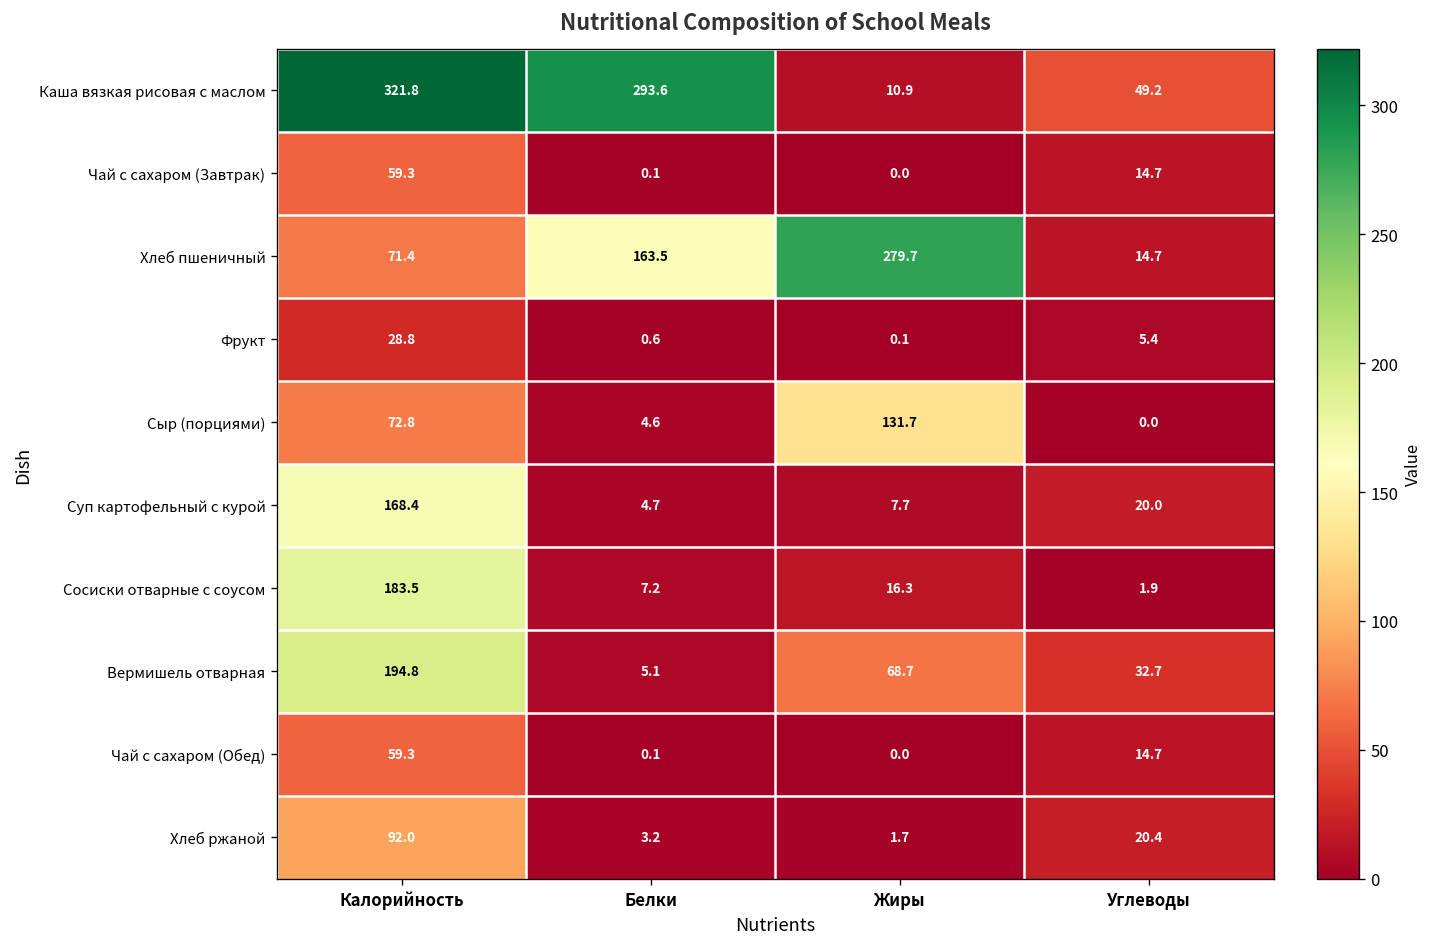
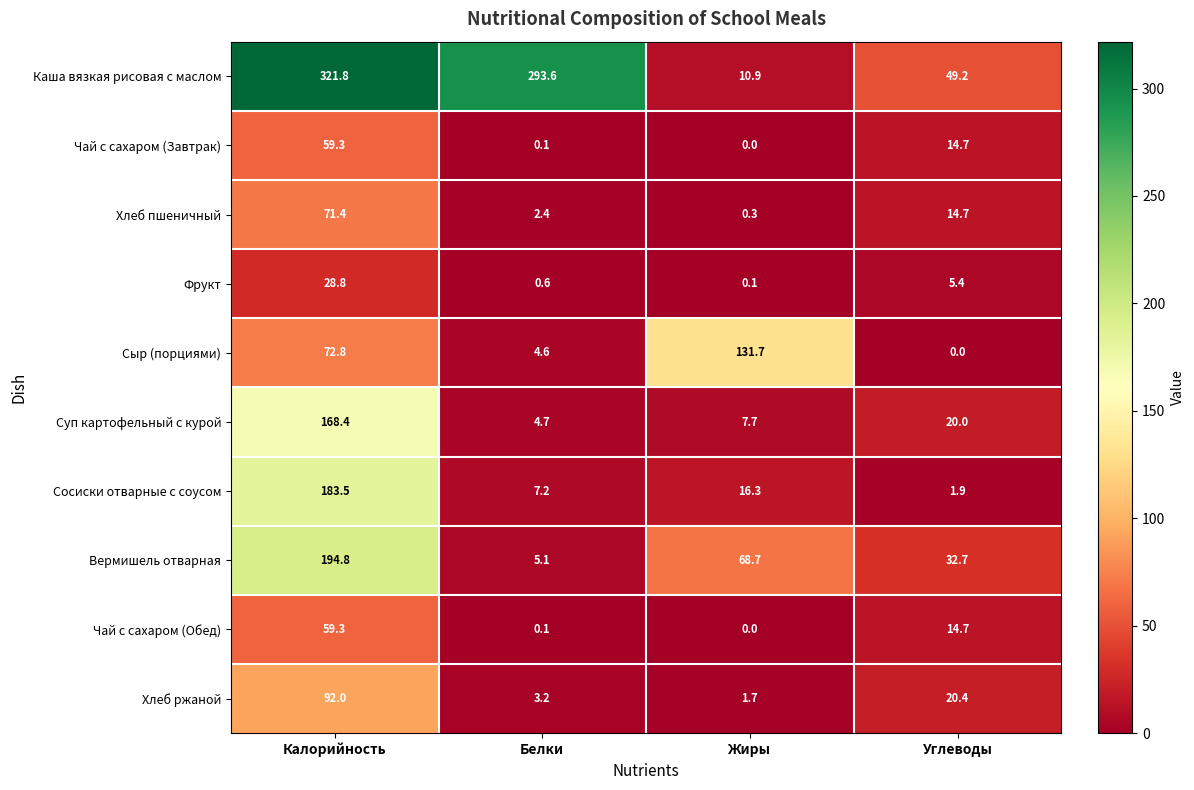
Хлеб пшеничный, Белки: 163.5 -> 2.4
Хлеб пшеничный, Жиры: 279.7 -> 0.3
